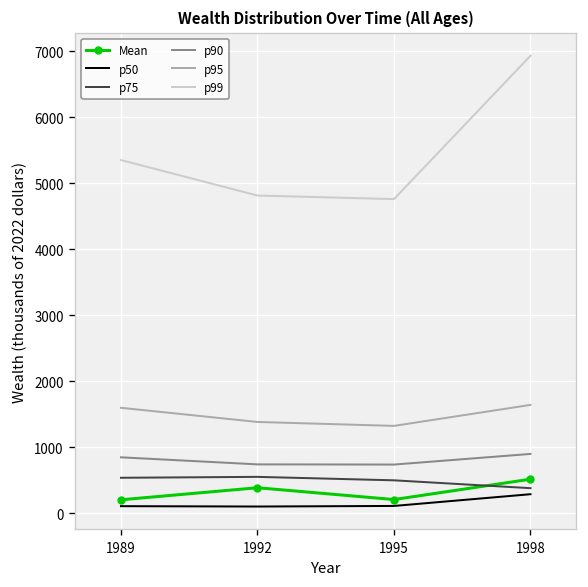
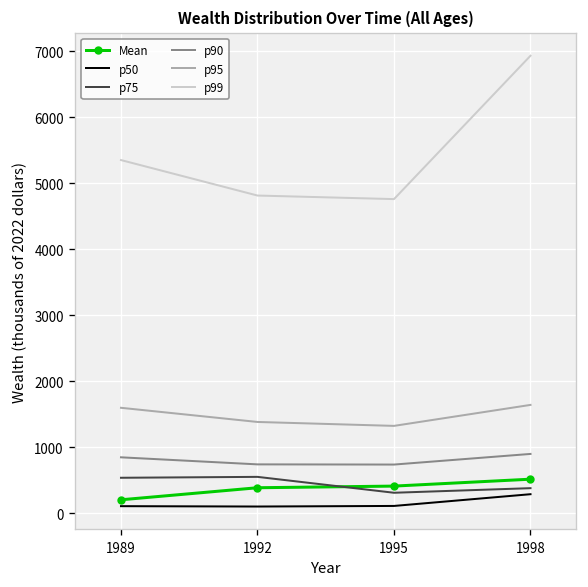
Mean, 1995: 200 -> 400
p75, 1995: 500 -> 300
